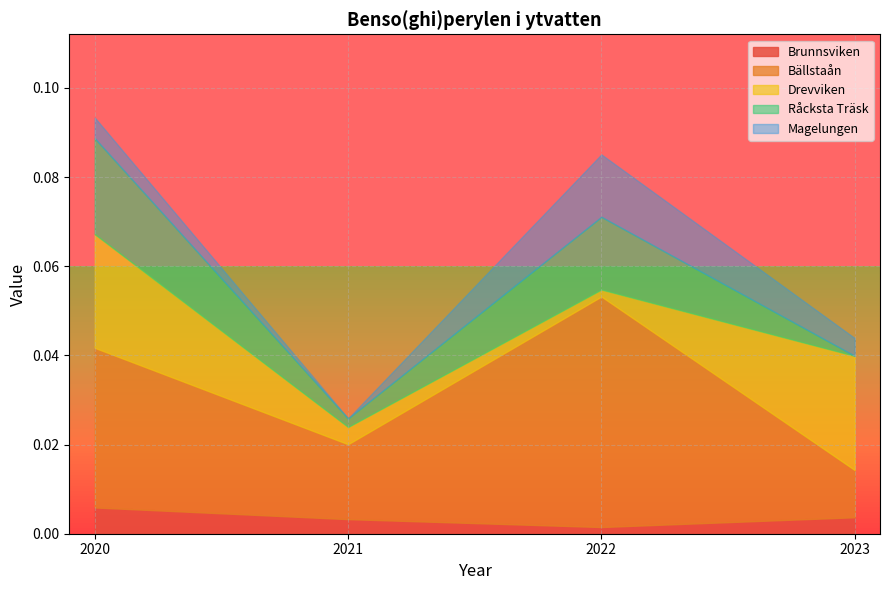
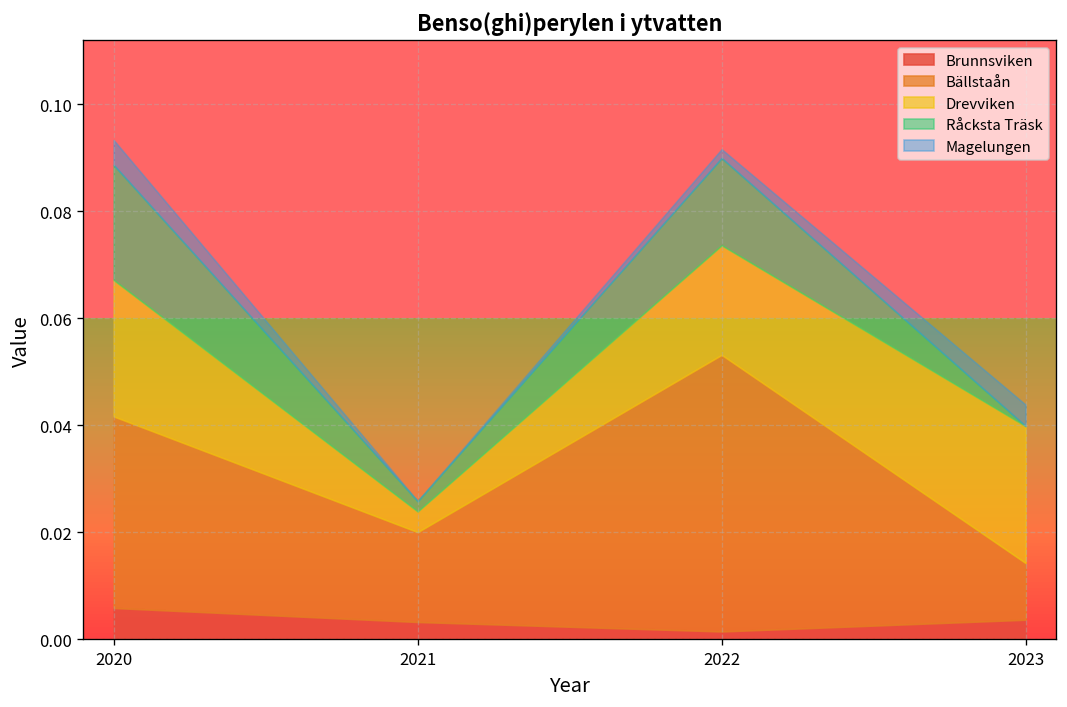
Drevviken, 2022: 0.002 -> 0.020
Magelungen, 2022: 0.014 -> 0.002
